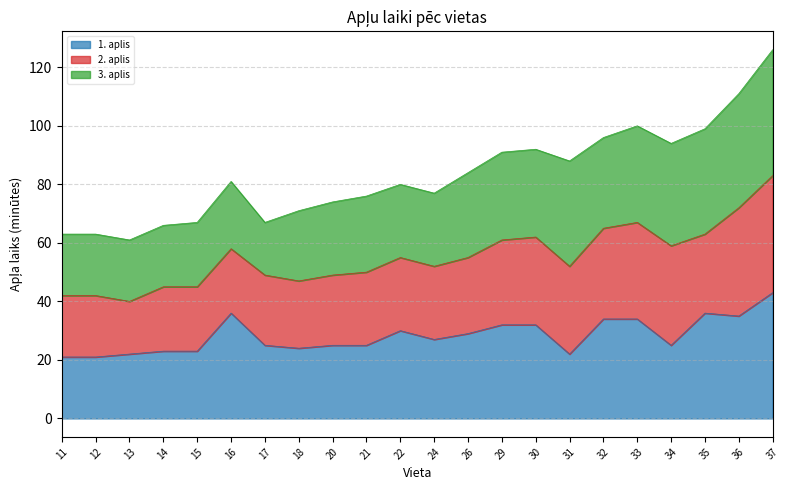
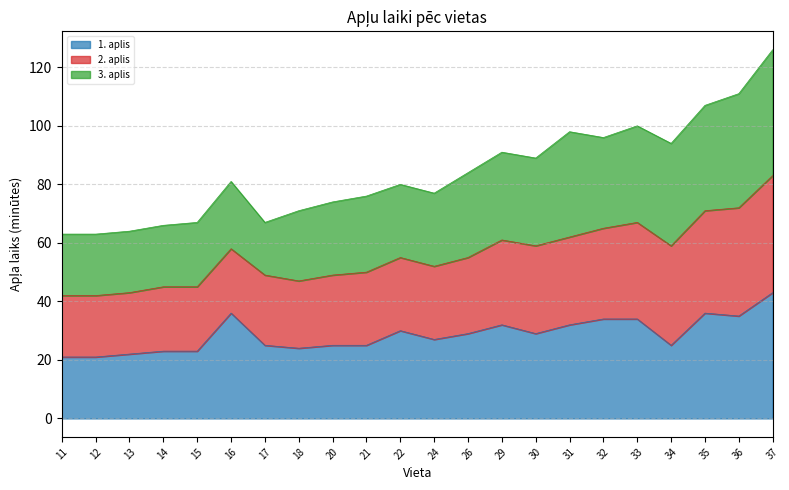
2. aplis, 13: 18 -> 21
1. aplis, 30: 32 -> 29
1. aplis, 31: 22 -> 32
2. aplis, 35: 27 -> 35
